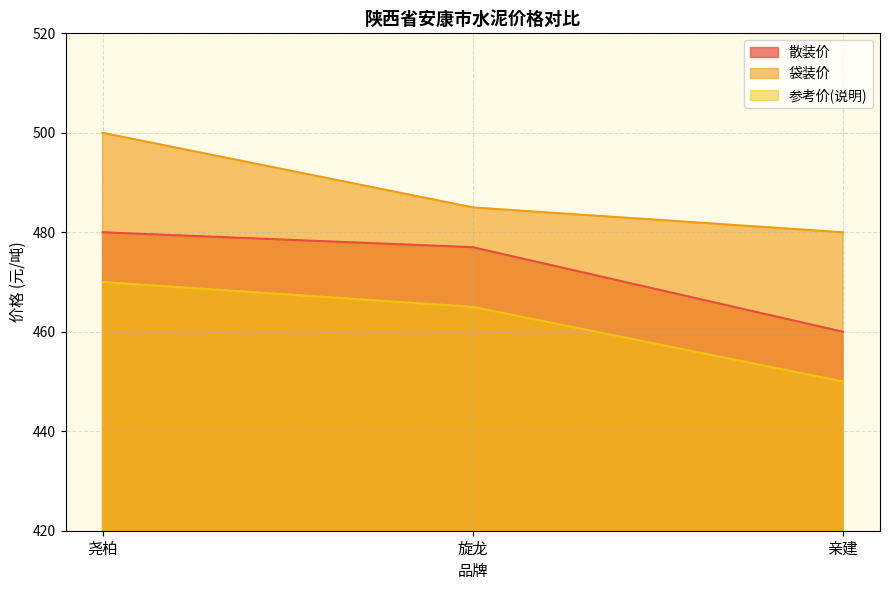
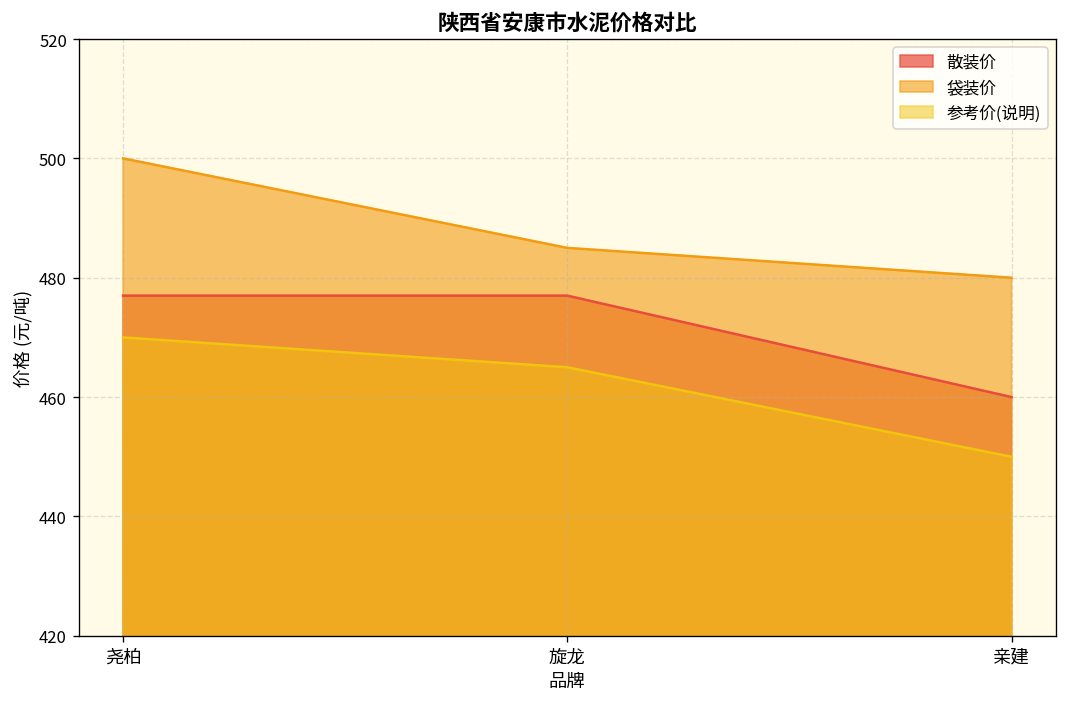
散装价, 尧柏: 480 -> 477
